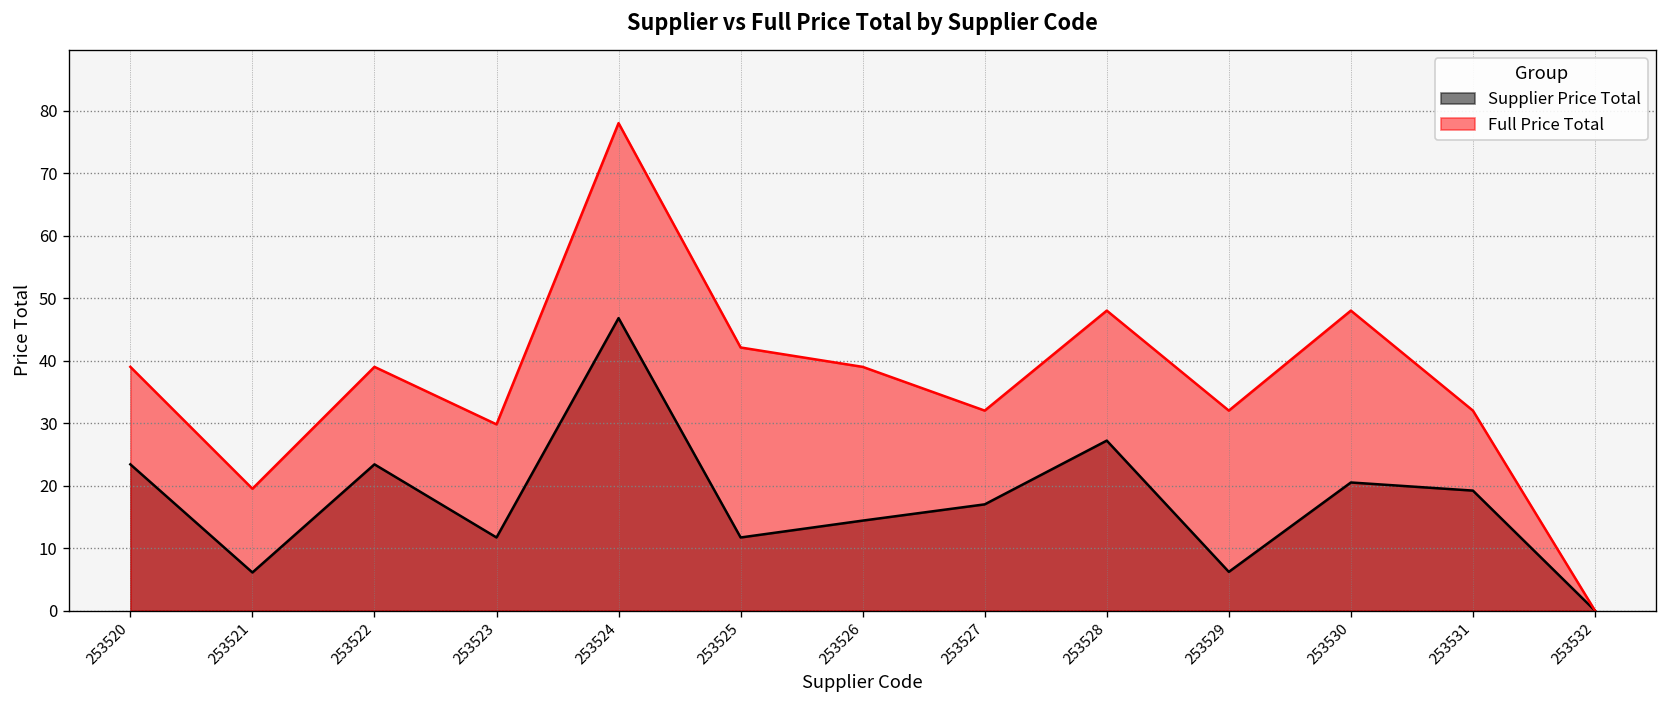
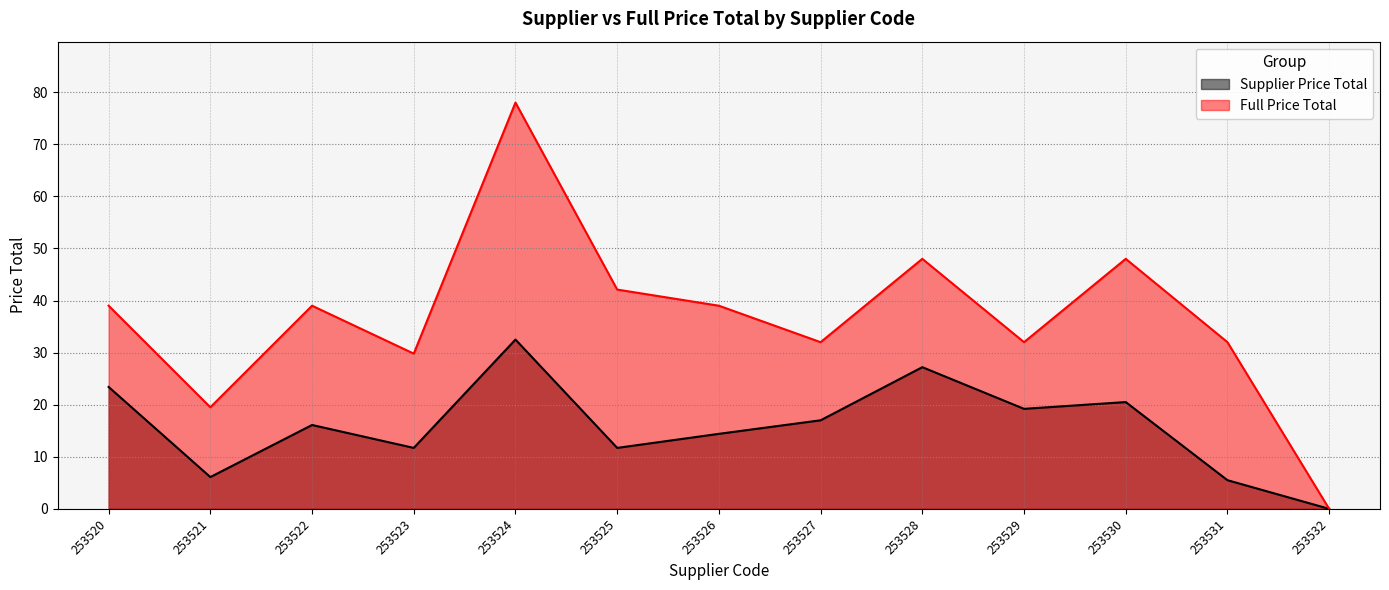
Supplier Price Total, 253522: 23 -> 16
Supplier Price Total, 253524: 47 -> 33
Supplier Price Total, 253529: 6 -> 19
Supplier Price Total, 253531: 19 -> 6
